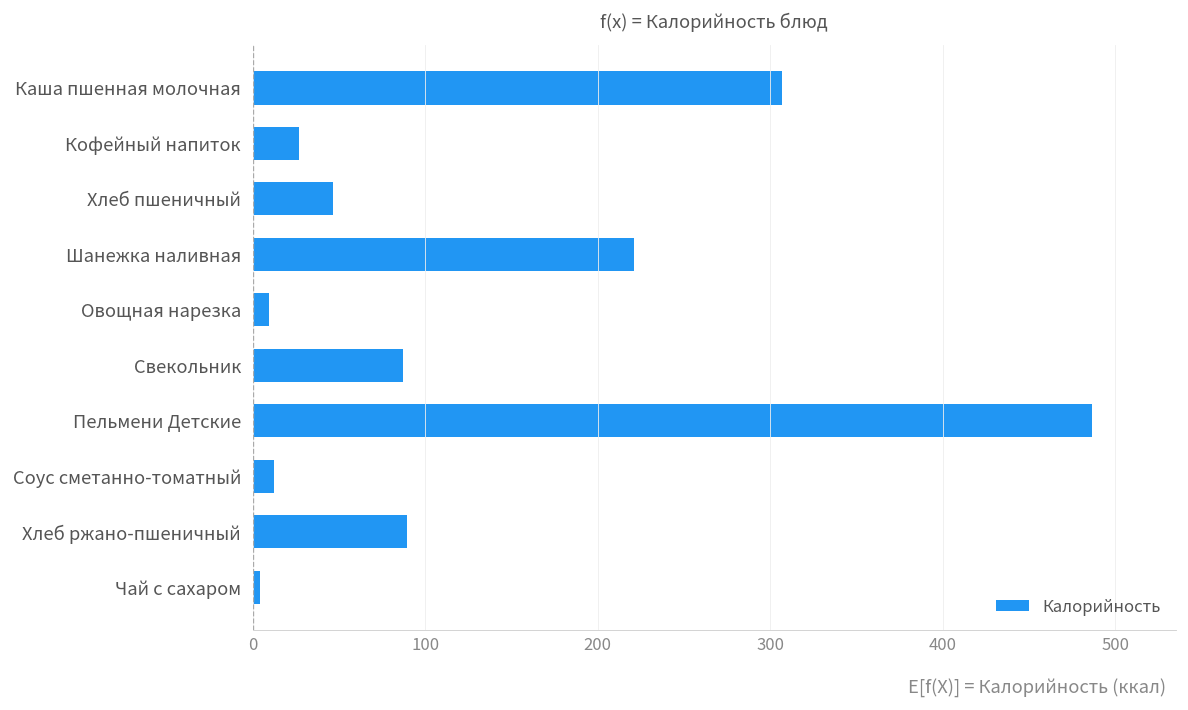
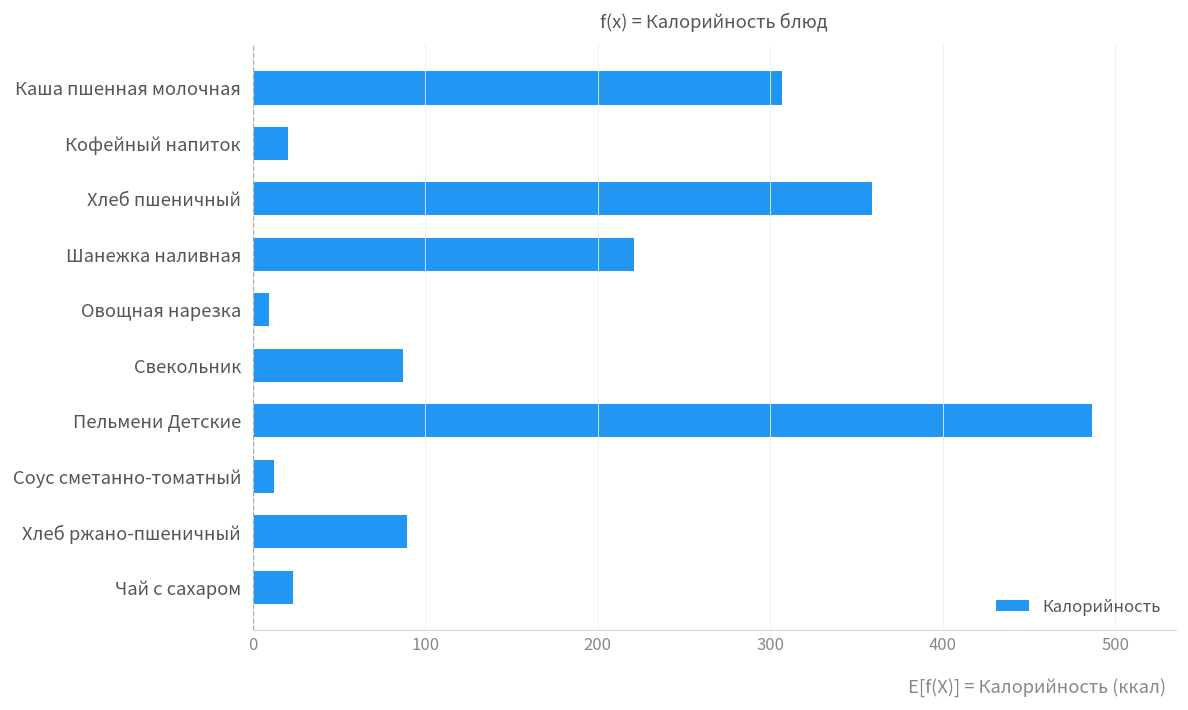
Кофейный напиток: 27 -> 21
Хлеб пшеничный: 47 -> 359
Чай с сахаром: 5 -> 23
